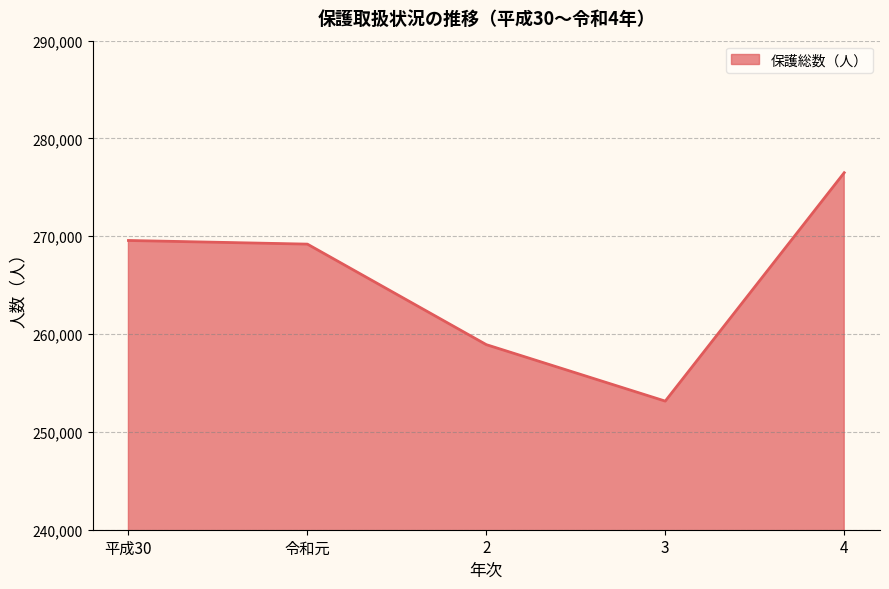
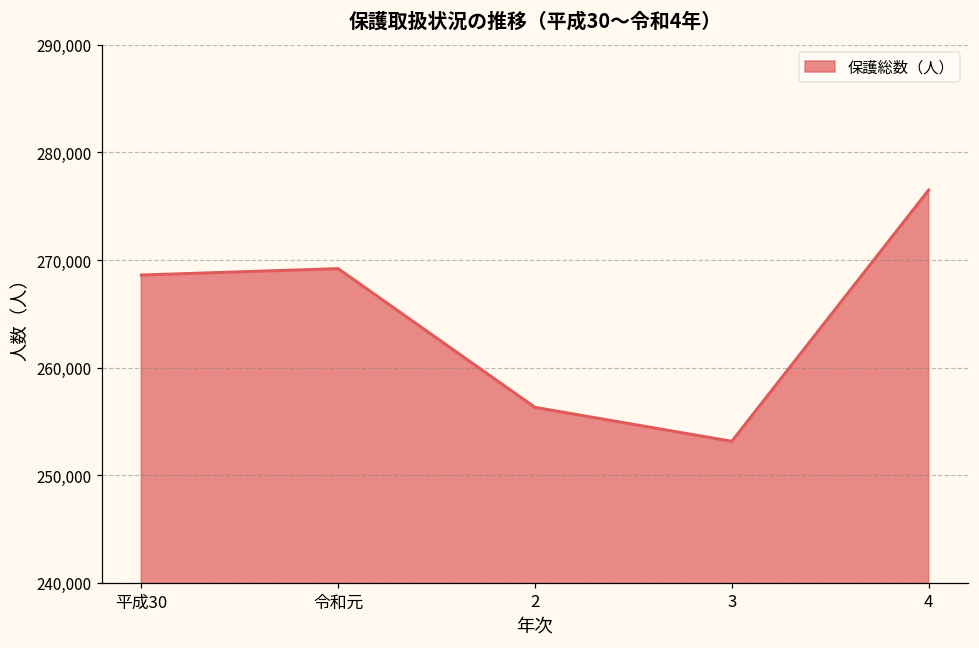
平成30: 270,000 -> 269,000
2: 259,000 -> 256,000
